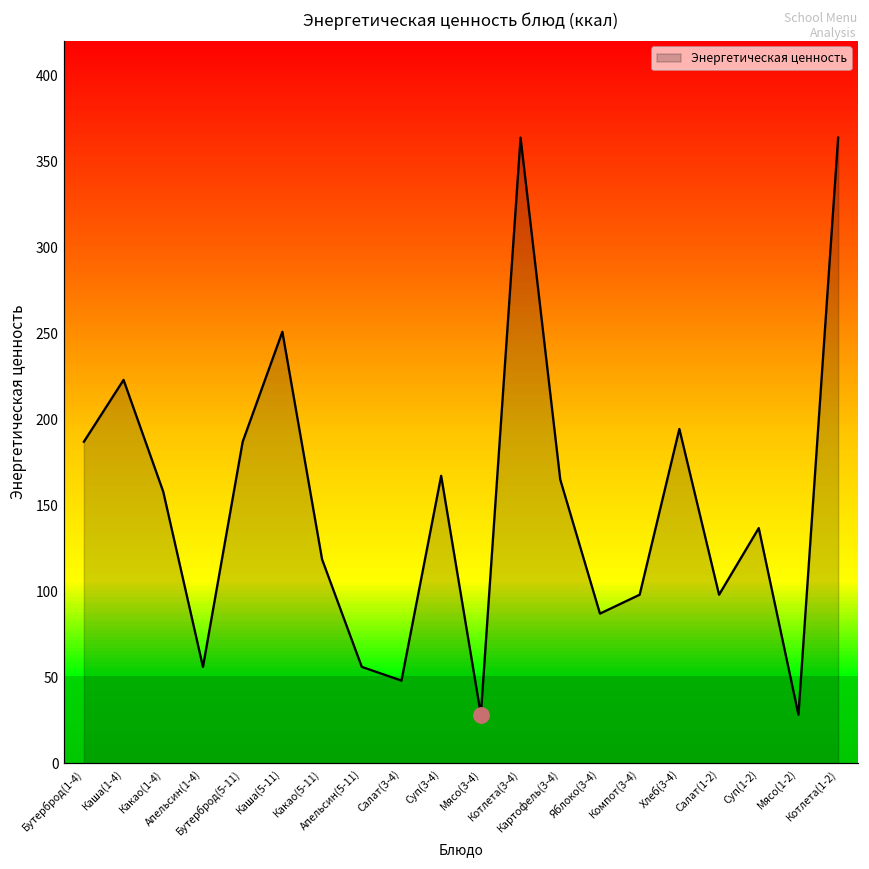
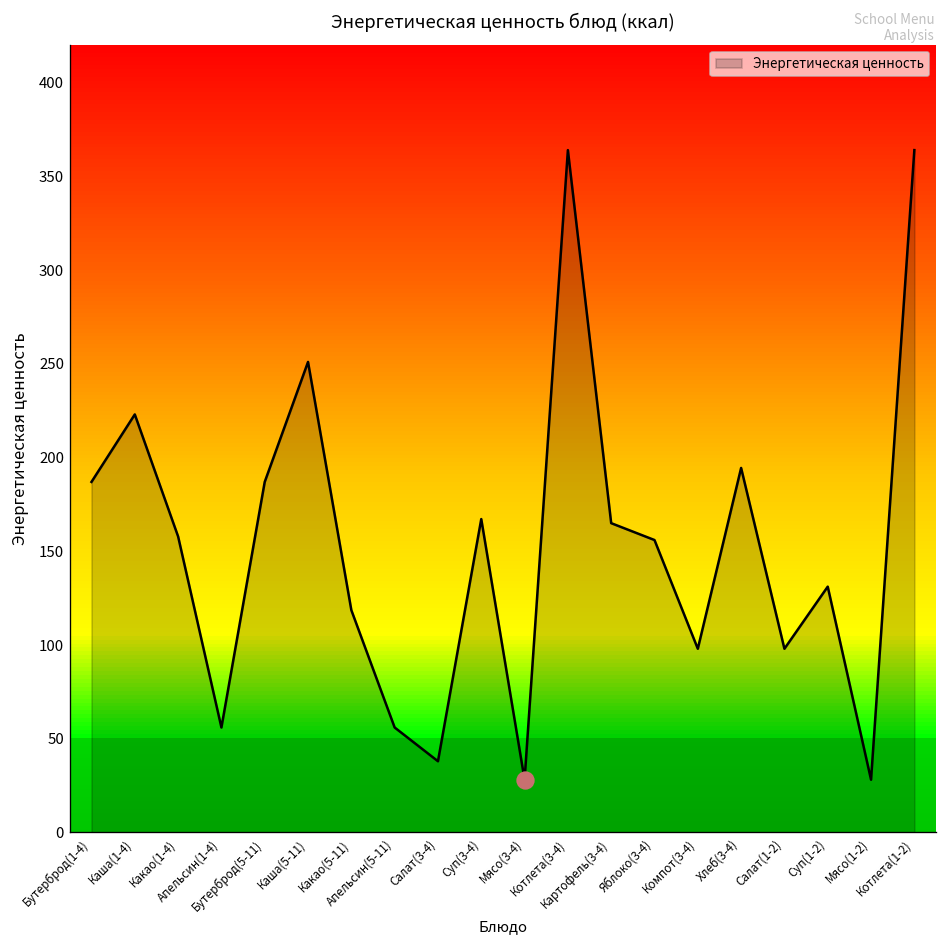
Энергетическая ценность, Салат(3-4): 48 -> 38
Энергетическая ценность, Яблоко(3-4): 87 -> 156
Энергетическая ценность, Суп(1-2): 137 -> 131
